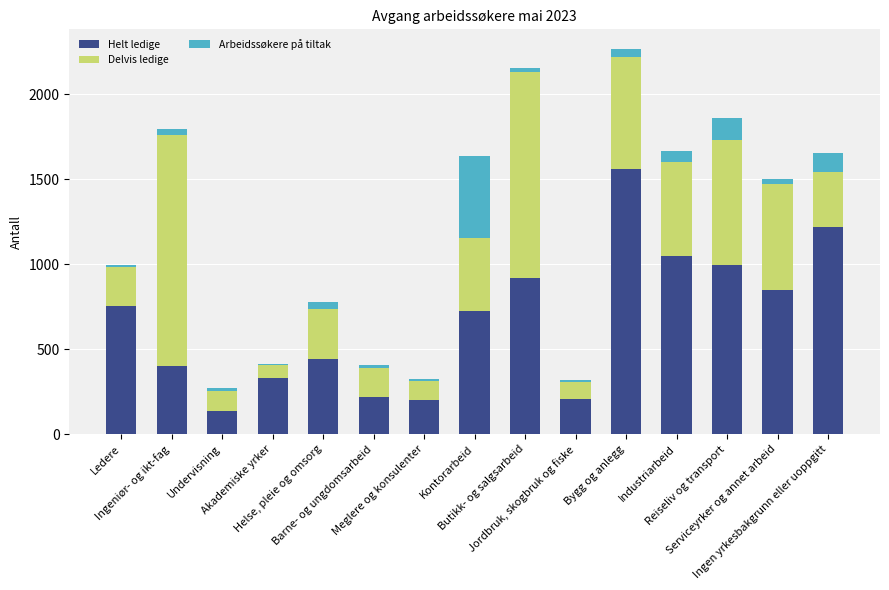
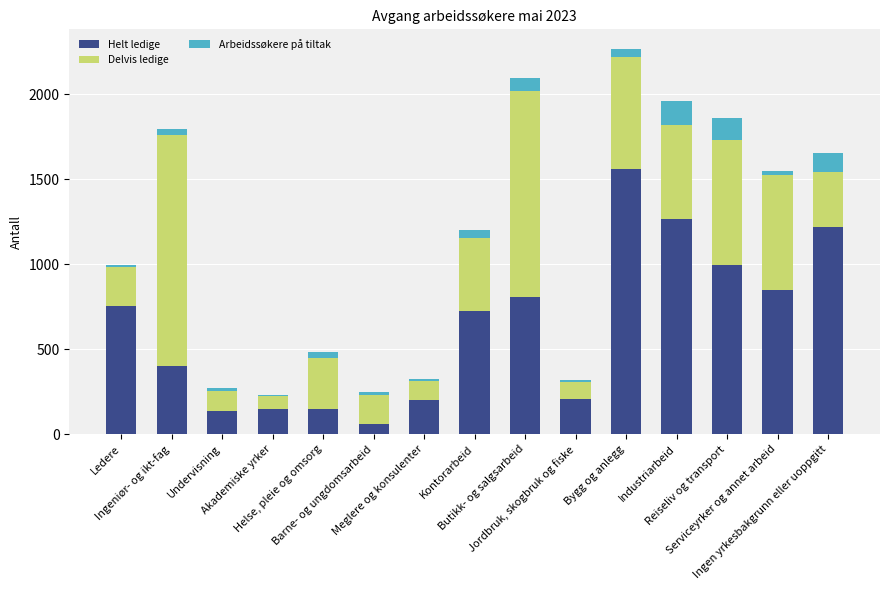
Helt ledige, Akademiske yrker: 330 -> 150
Helt ledige, Helse, pleie og omsorg: 440 -> 150
Helt ledige, Barne- og ungdomsarbeid: 220 -> 60
Arbeidssøkere på tiltak, Kontorarbeid: 490 -> 50
Helt ledige, Butikk- og salgsarbeid: 920 -> 810
Arbeidssøkere på tiltak, Butikk- og salgsarbeid: 20 -> 70
Helt ledige, Industriarbeid: 1050 -> 1270
Arbeidssøkere på tiltak, Industriarbeid: 60 -> 140
Delvis ledige, Serviceyrker og annet arbeid: 630 -> 680
